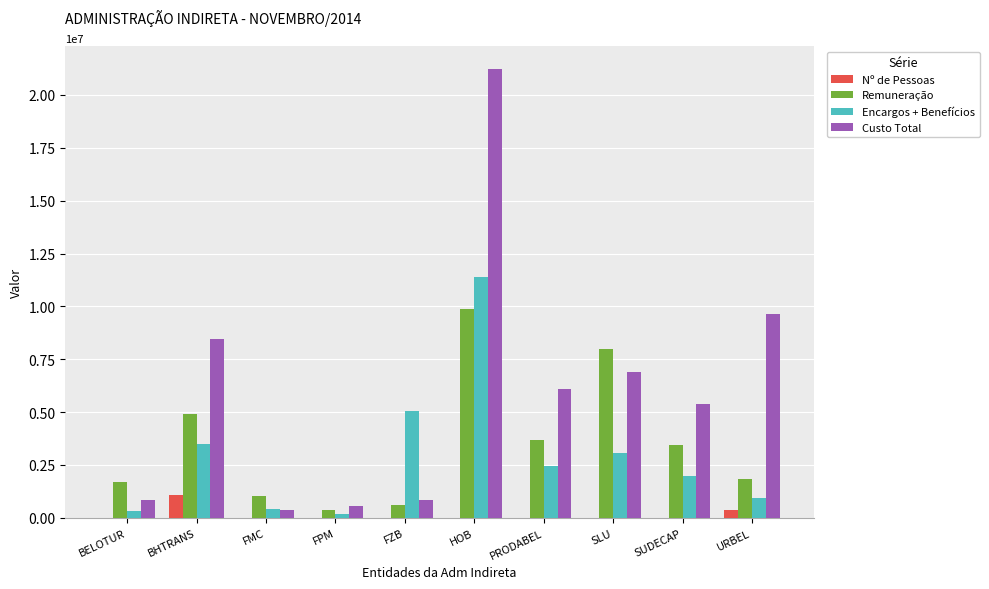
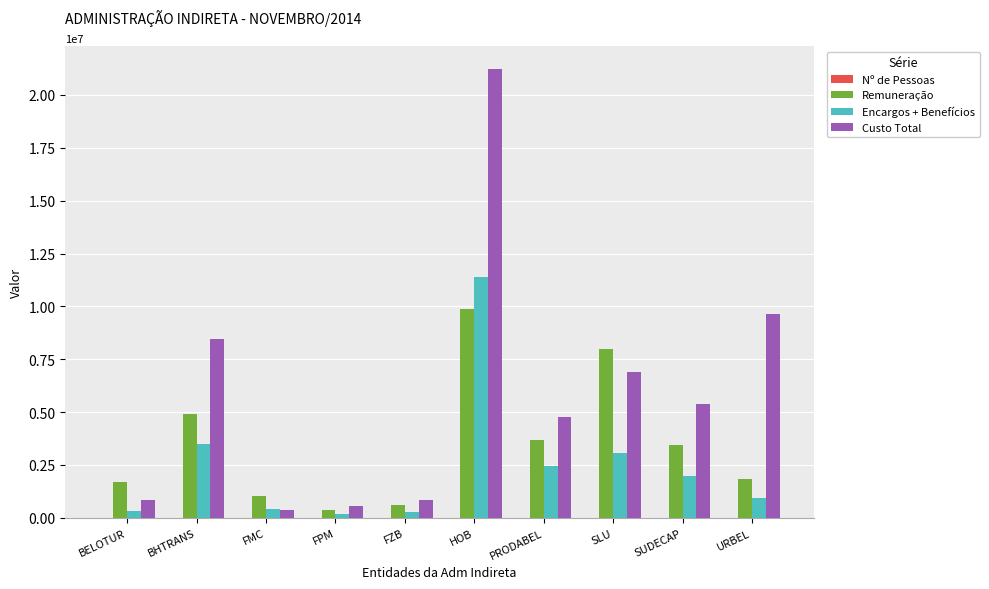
Nº de Pessoas, BHTRANS: 1100000 -> 0
Encargos + Benefícios, FZB: 5000000 -> 300000
Custo Total, PRODABEL: 6100000 -> 4800000
Nº de Pessoas, URBEL: 400000 -> 0
